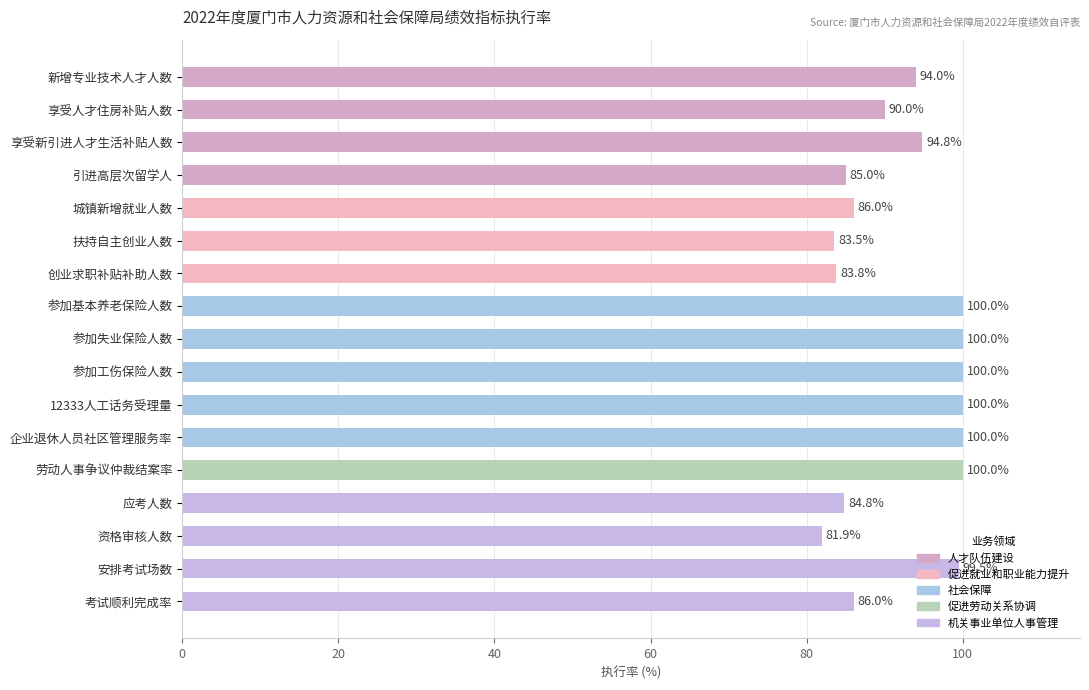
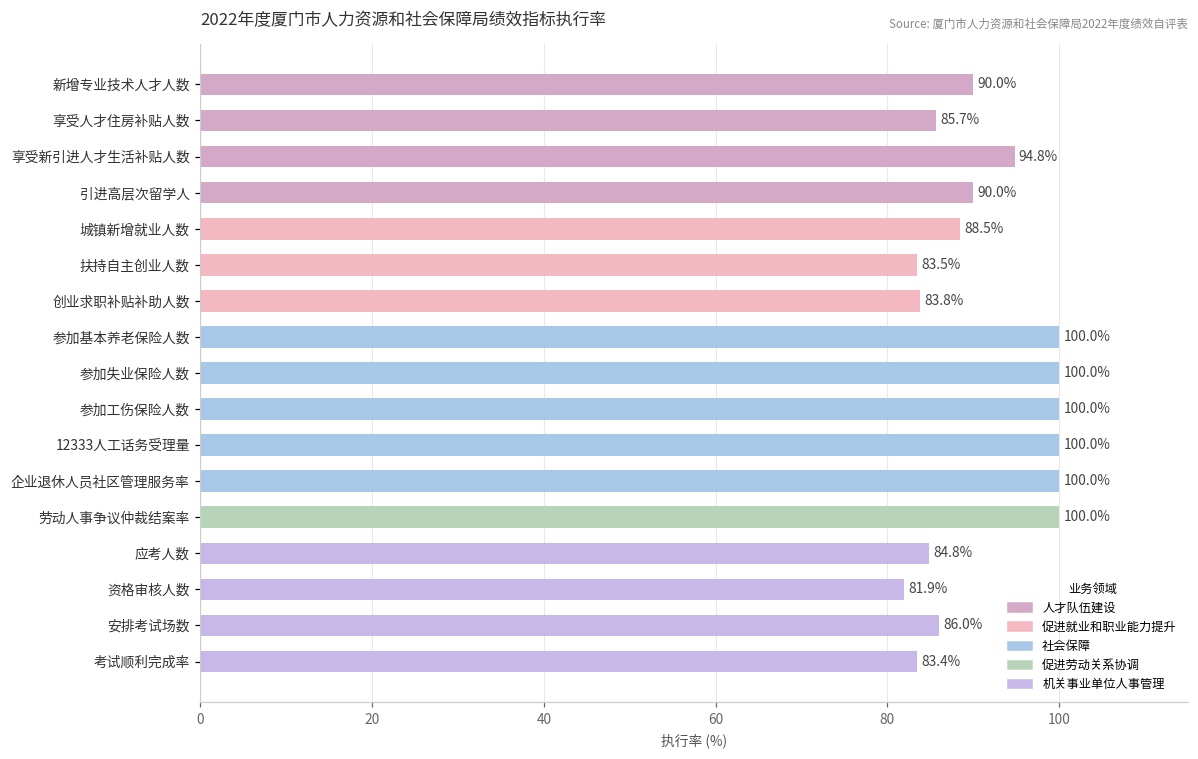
新增专业技术人才人数: 94.0% -> 90.0%
享受人才住房补贴人数: 90.0% -> 85.7%
引进高层次留学人: 85.0% -> 90.0%
城镇新增就业人数: 86.0% -> 88.5%
安排考试场数: 99.5% -> 86.0%
考试顺利完成率: 86.0% -> 83.4%
